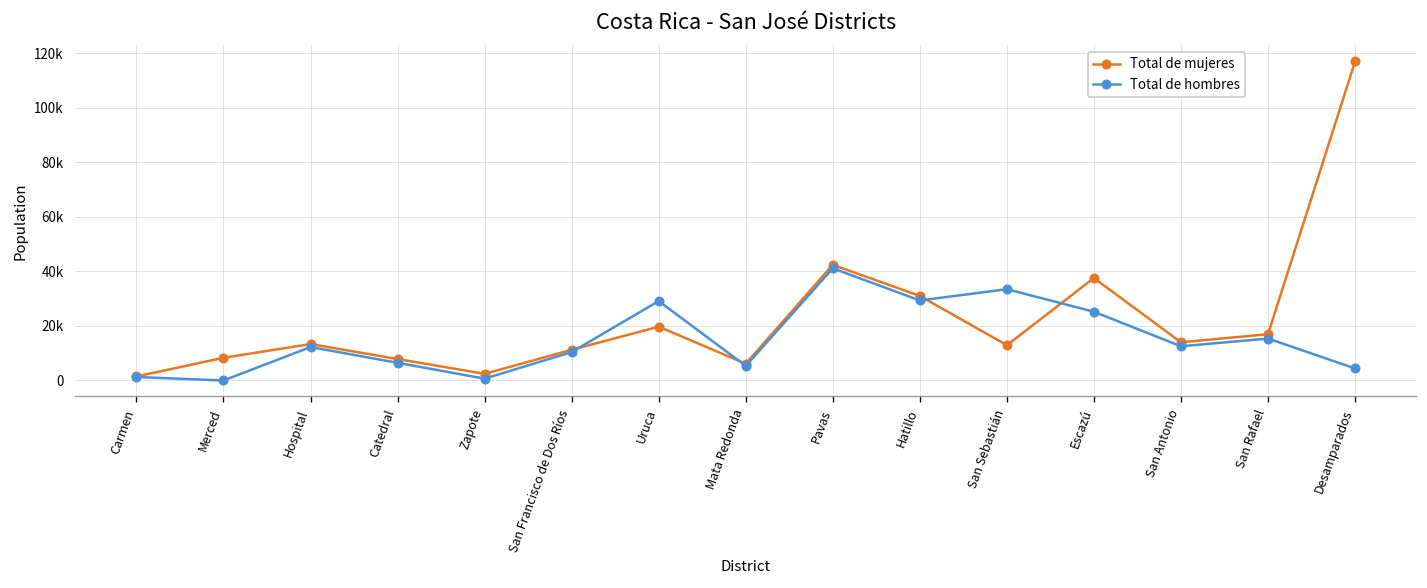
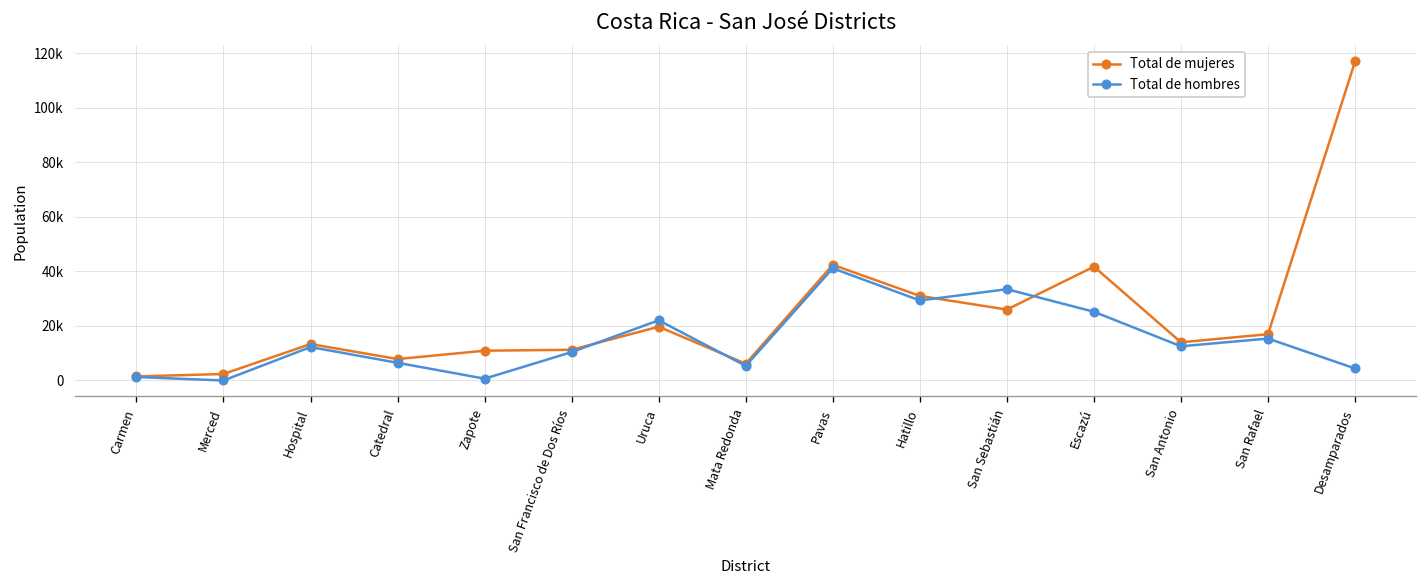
Total de mujeres, Merced: 8000 -> 2000
Total de mujeres, Zapote: 2000 -> 11000
Total de hombres, Uruca: 29000 -> 22000
Total de mujeres, San Sebastián: 13000 -> 26000
Total de mujeres, Escazú: 38000 -> 42000
